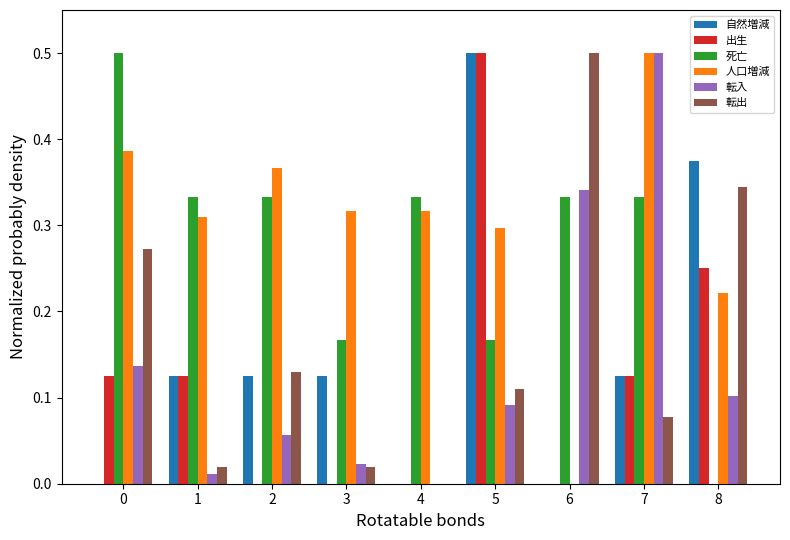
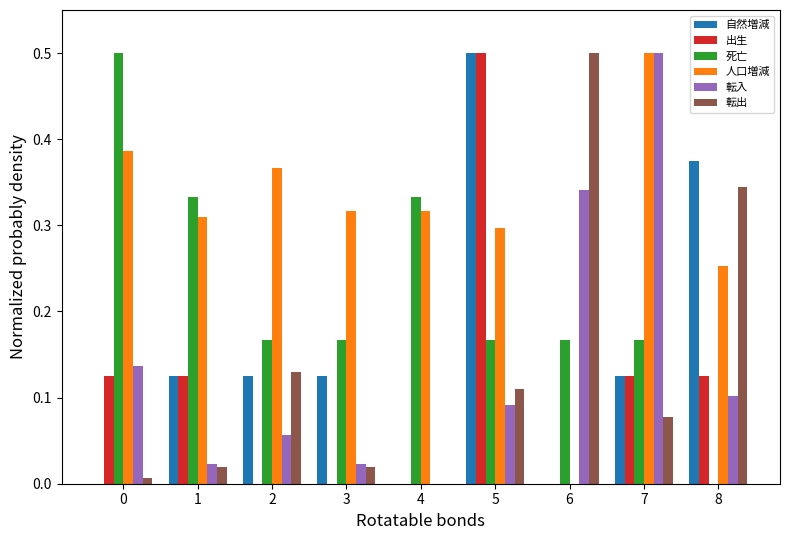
転出, 0: 0.27 -> 0.01
転入, 1: 0.01 -> 0.02
死亡, 2: 0.33 -> 0.17
死亡, 6: 0.33 -> 0.17
死亡, 7: 0.33 -> 0.17
出生, 8: 0.25 -> 0.13
人口増減, 8: 0.22 -> 0.25
